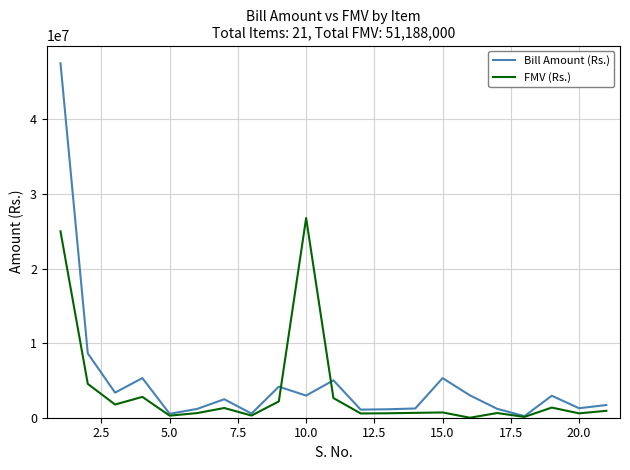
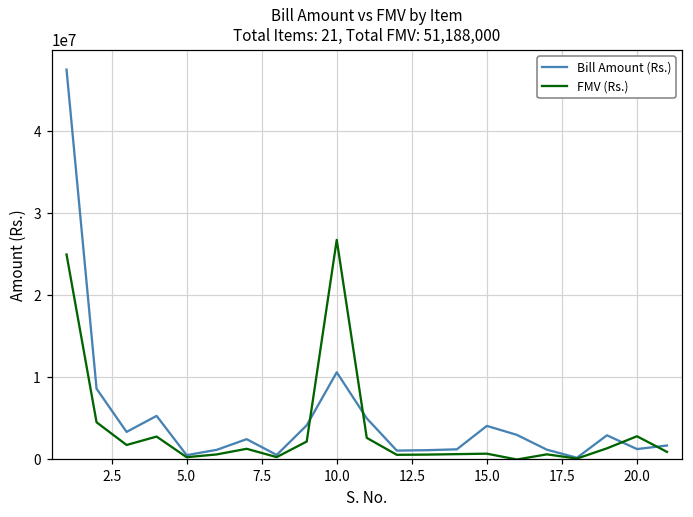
Bill Amount (Rs.), 10.0: 3000000 -> 11000000
Bill Amount (Rs.), 15.0: 5000000 -> 4000000
FMV (Rs.), 20.0: 1000000 -> 3000000
